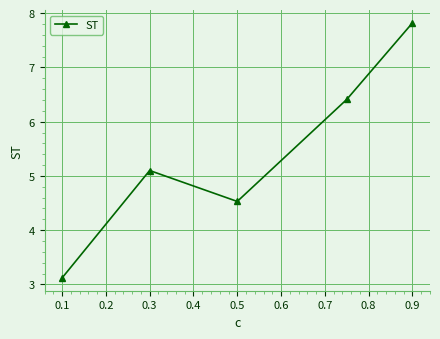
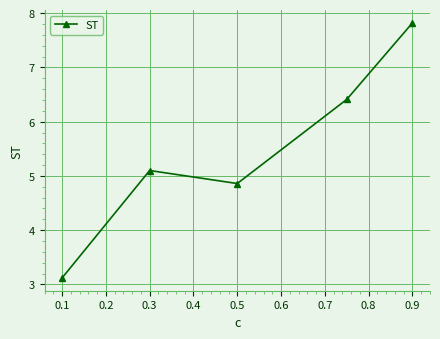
0.5: 4.5 -> 4.9
